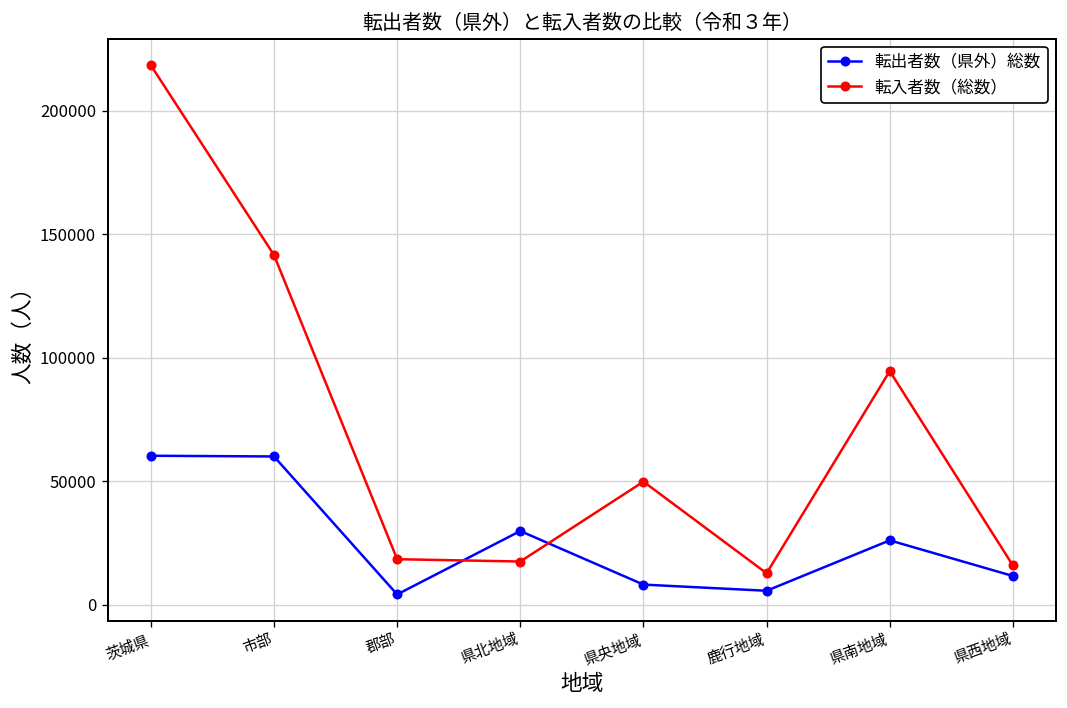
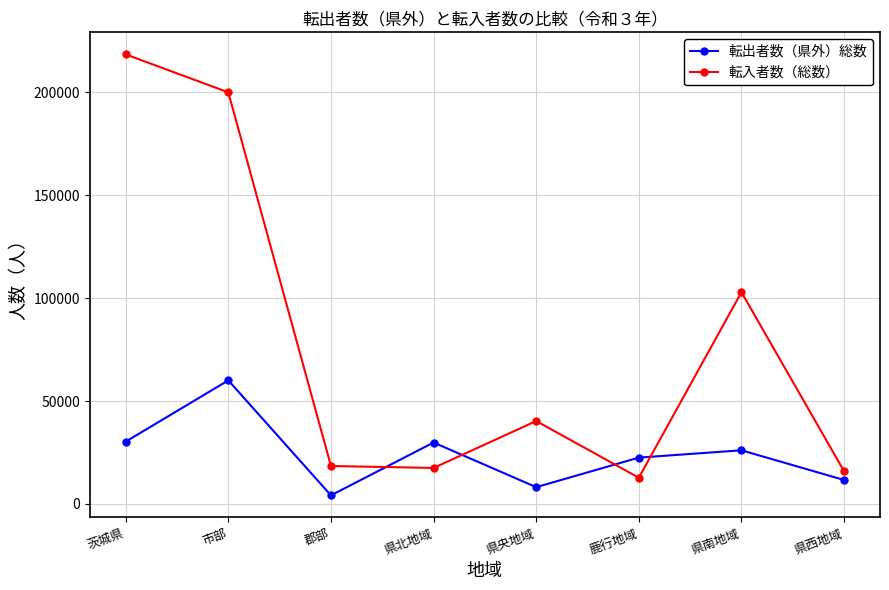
転出者数（県外）総数, 茨城県: 60000 -> 30000
転入者数（総数）, 市部: 142000 -> 200000
転入者数（総数）, 県央地域: 50000 -> 40000
転出者数（県外）総数, 鹿行地域: 6000 -> 23000
転入者数（総数）, 県南地域: 95000 -> 103000
